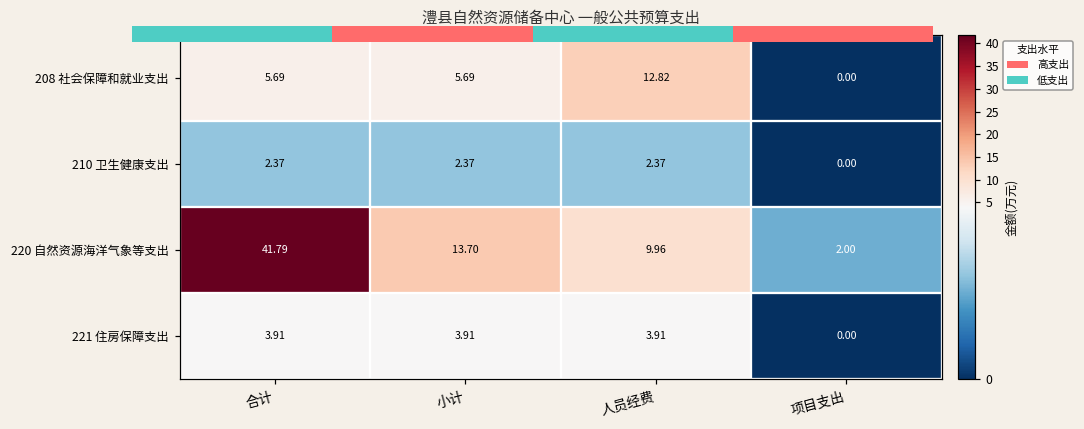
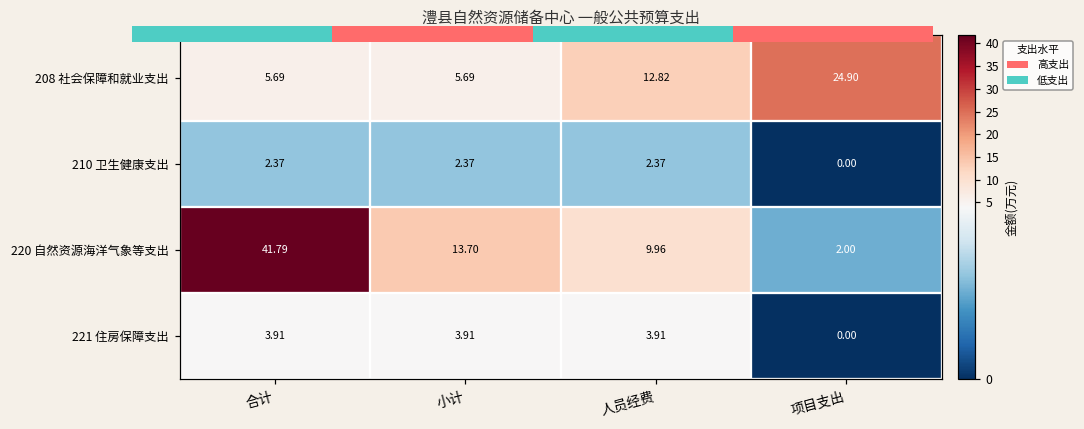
澧县自然资源储备中心 一般公共预算支出, 208 社会保障和就业支出, 项目支出: 0.00 -> 24.90
